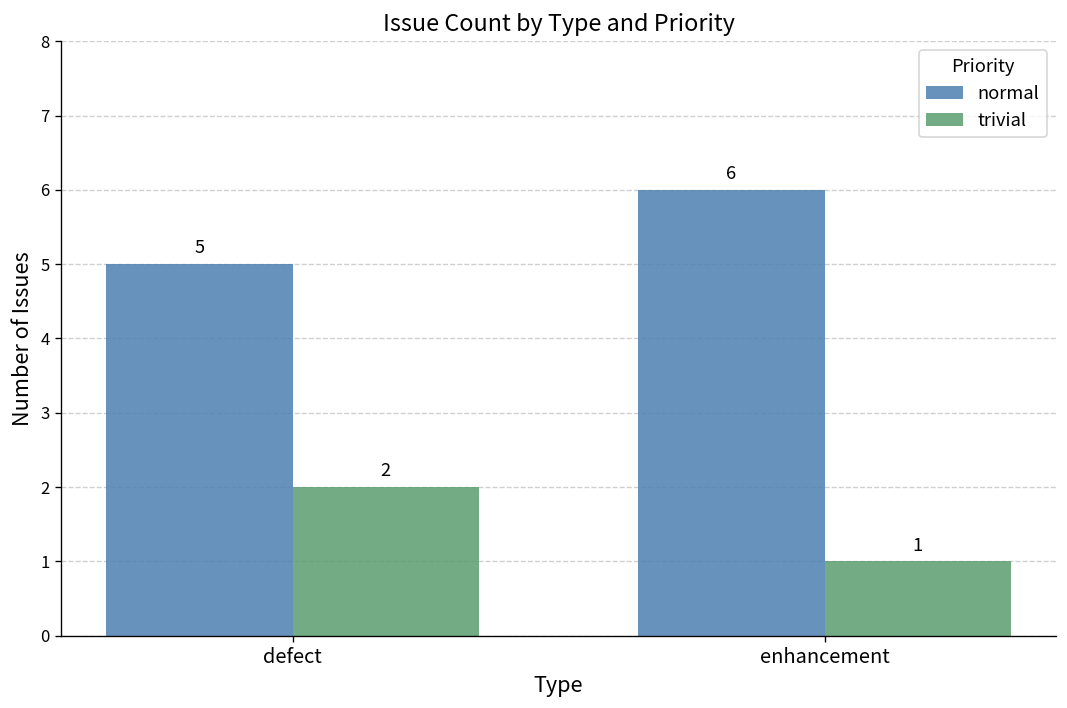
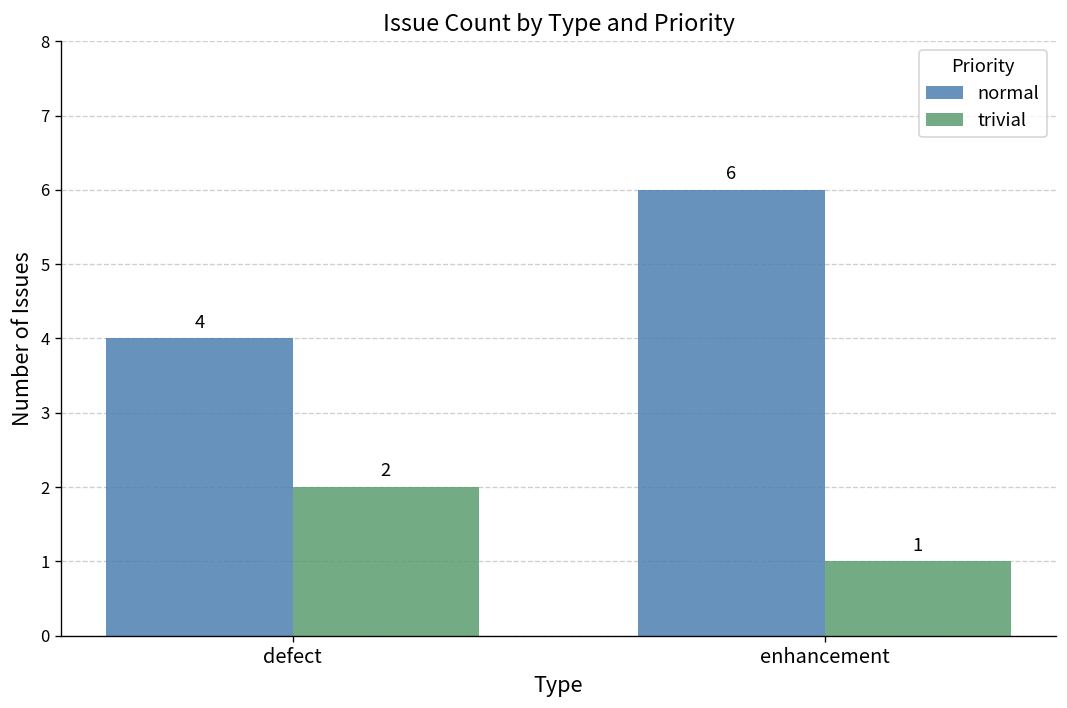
normal, defect: 5 -> 4
